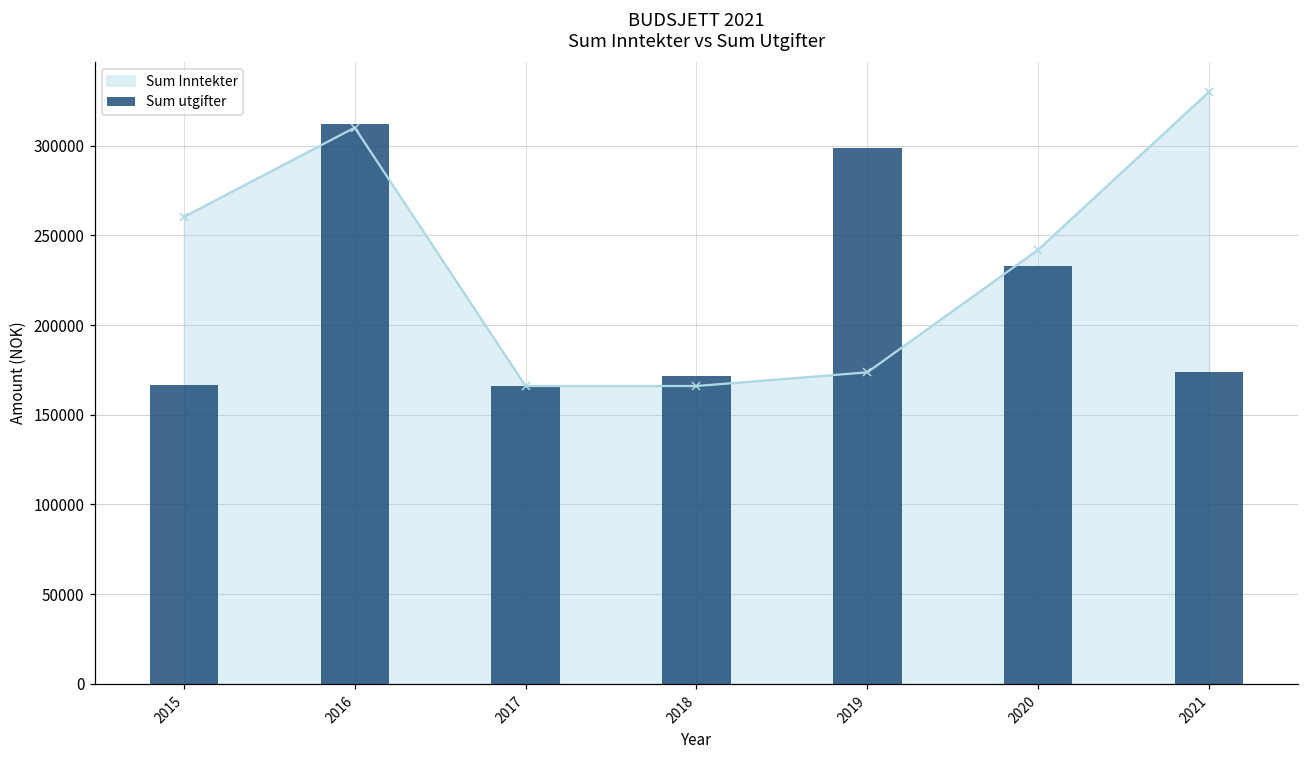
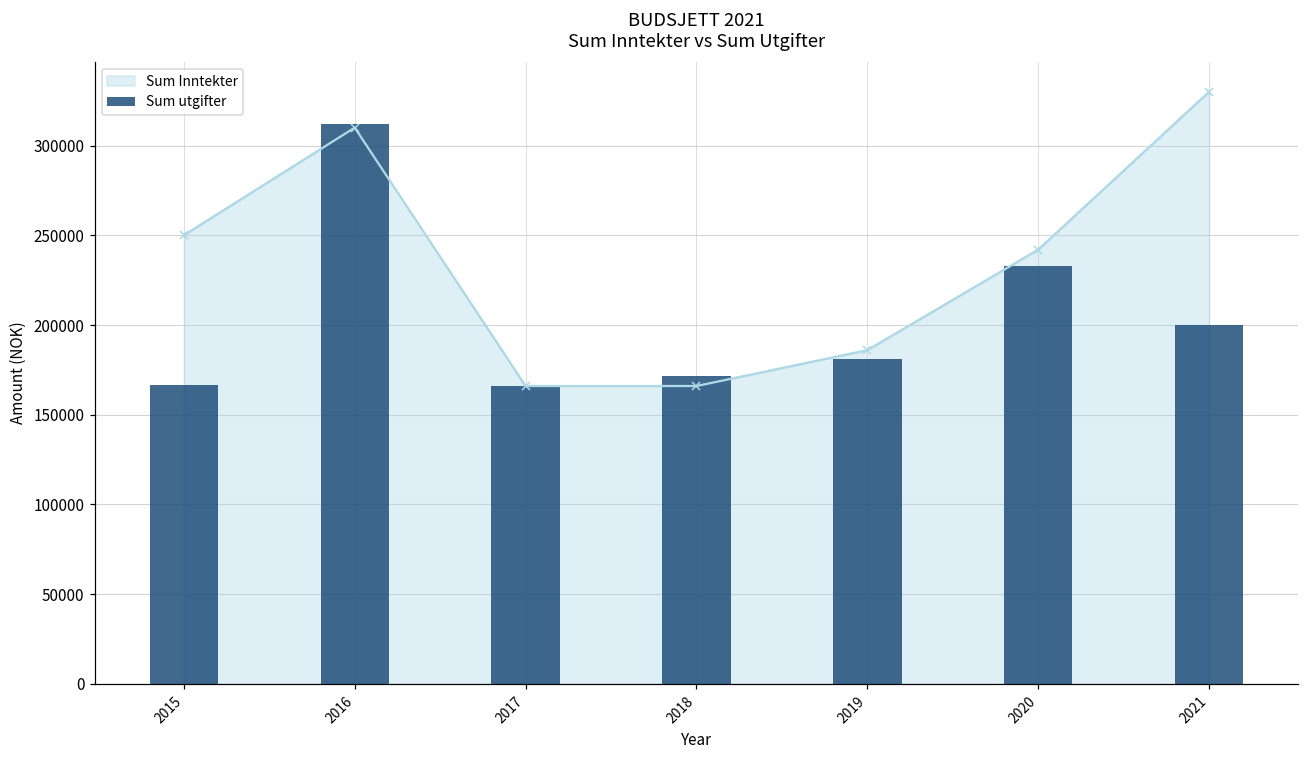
Sum Inntekter, 2015: 260000 -> 250000
Sum Inntekter, 2019: 174000 -> 186000
Sum utgifter, 2019: 298000 -> 181000
Sum utgifter, 2021: 174000 -> 200000
